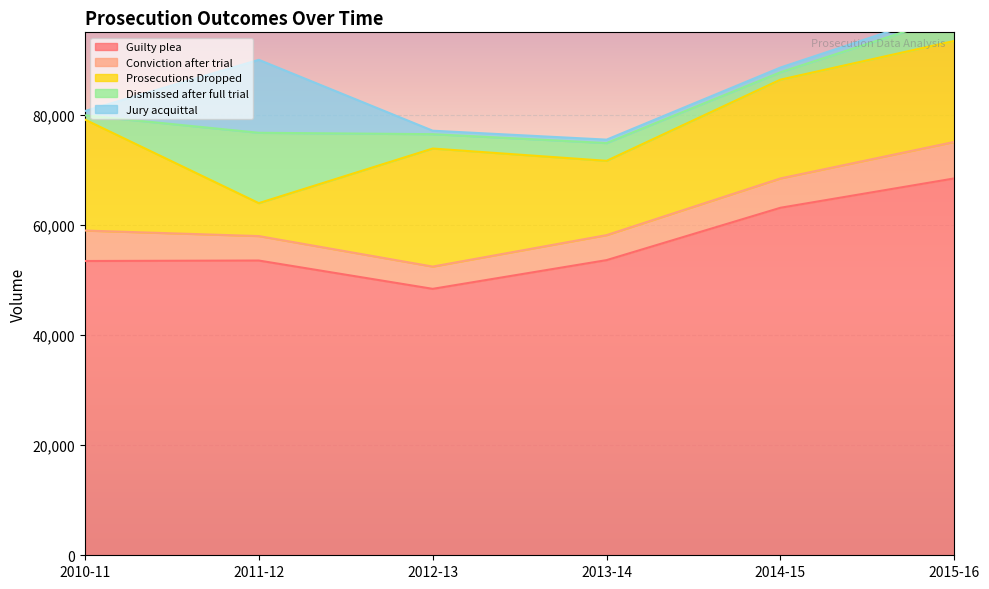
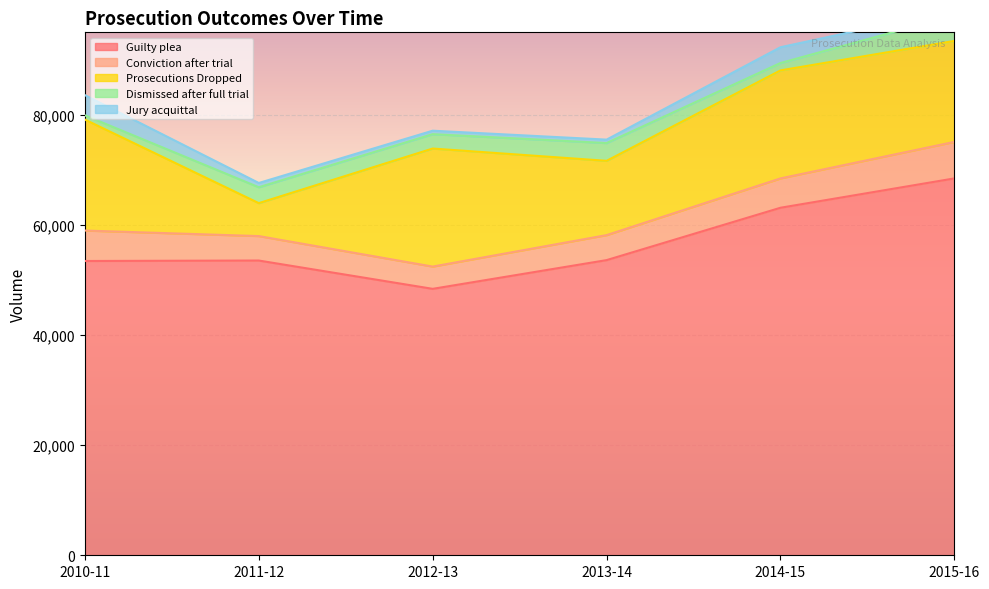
Jury acquittal, 2010-11: 1,000 -> 4,000
Dismissed after full trial, 2011-12: 13,000 -> 3,000
Jury acquittal, 2011-12: 13,000 -> 1,000
Prosecutions Dropped, 2014-15: 18,000 -> 20,000
Jury acquittal, 2014-15: 1,000 -> 3,000
